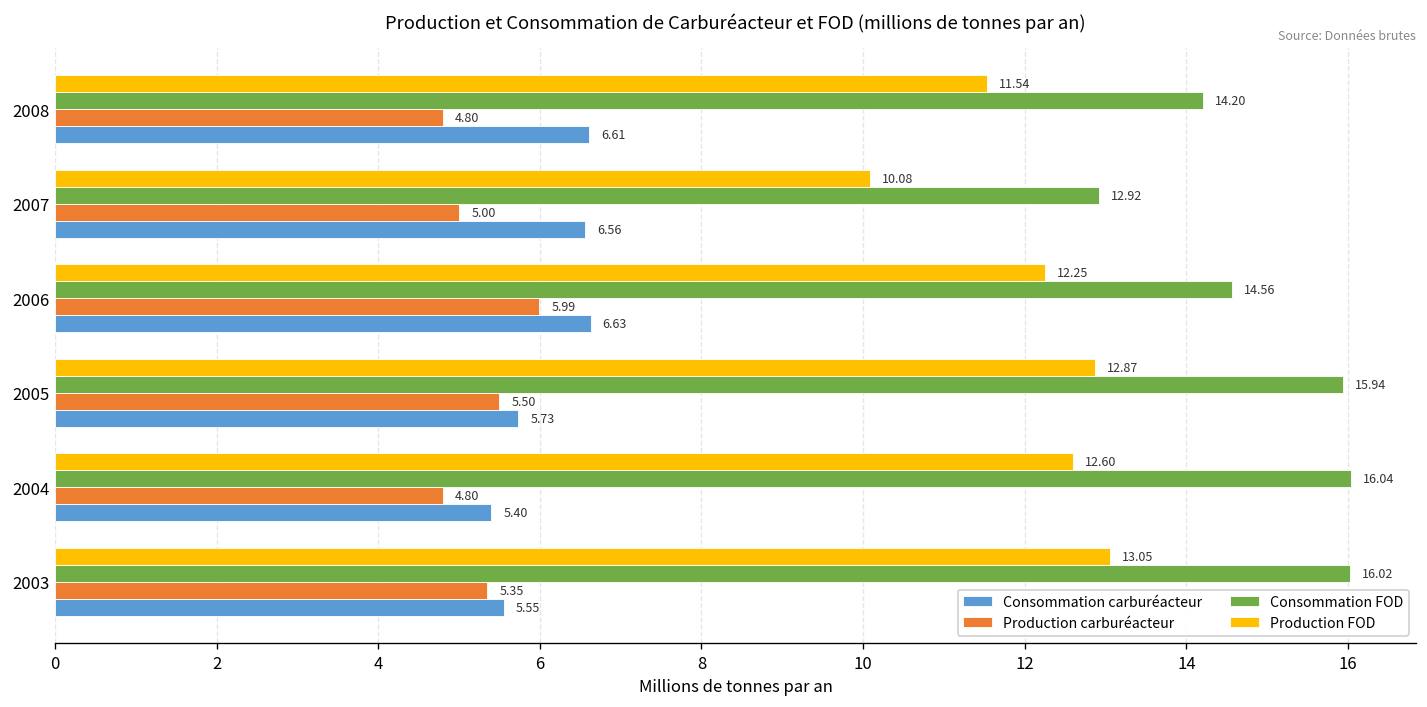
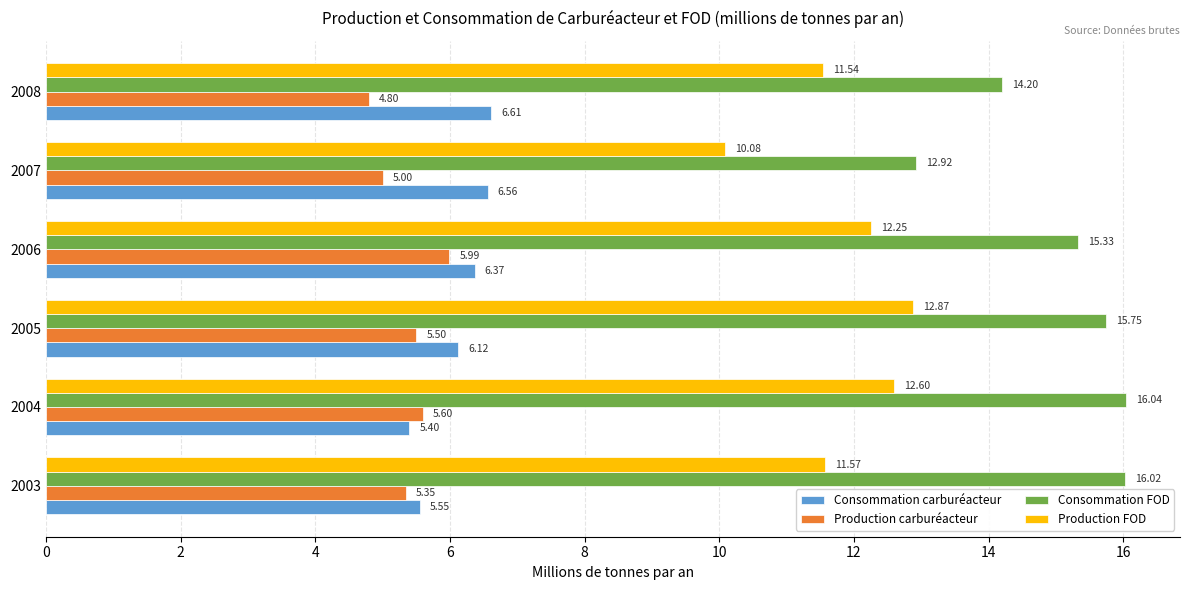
Consommation FOD, 2006: 14.56 -> 15.33
Consommation carburéacteur, 2006: 6.63 -> 6.37
Consommation FOD, 2005: 15.94 -> 15.75
Consommation carburéacteur, 2005: 5.73 -> 6.12
Production carburéacteur, 2004: 4.80 -> 5.60
Production FOD, 2003: 13.05 -> 11.57
